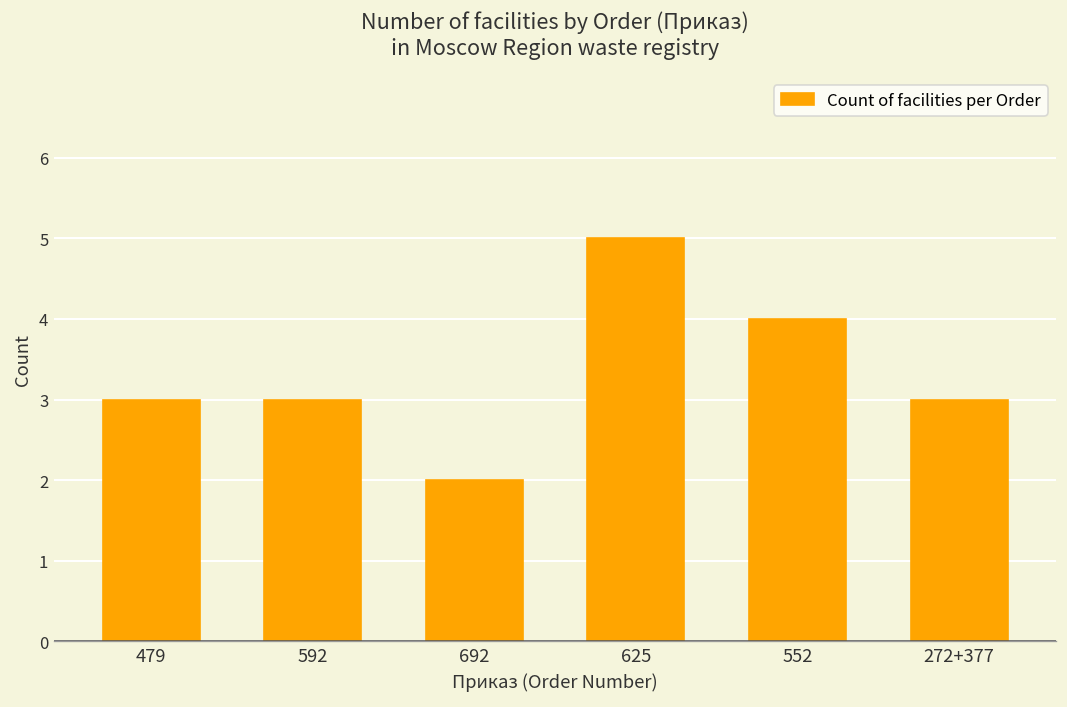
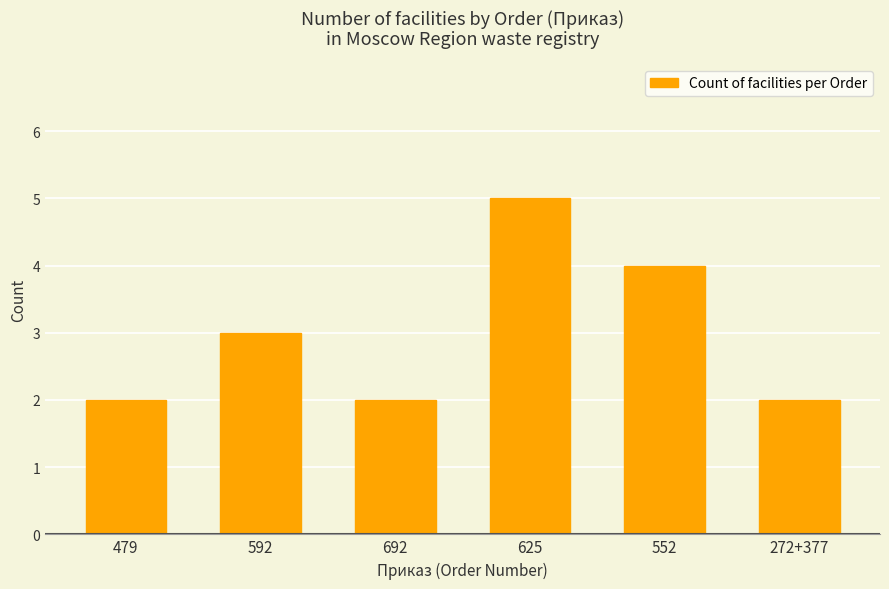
479: 3 -> 2
272+377: 3 -> 2
